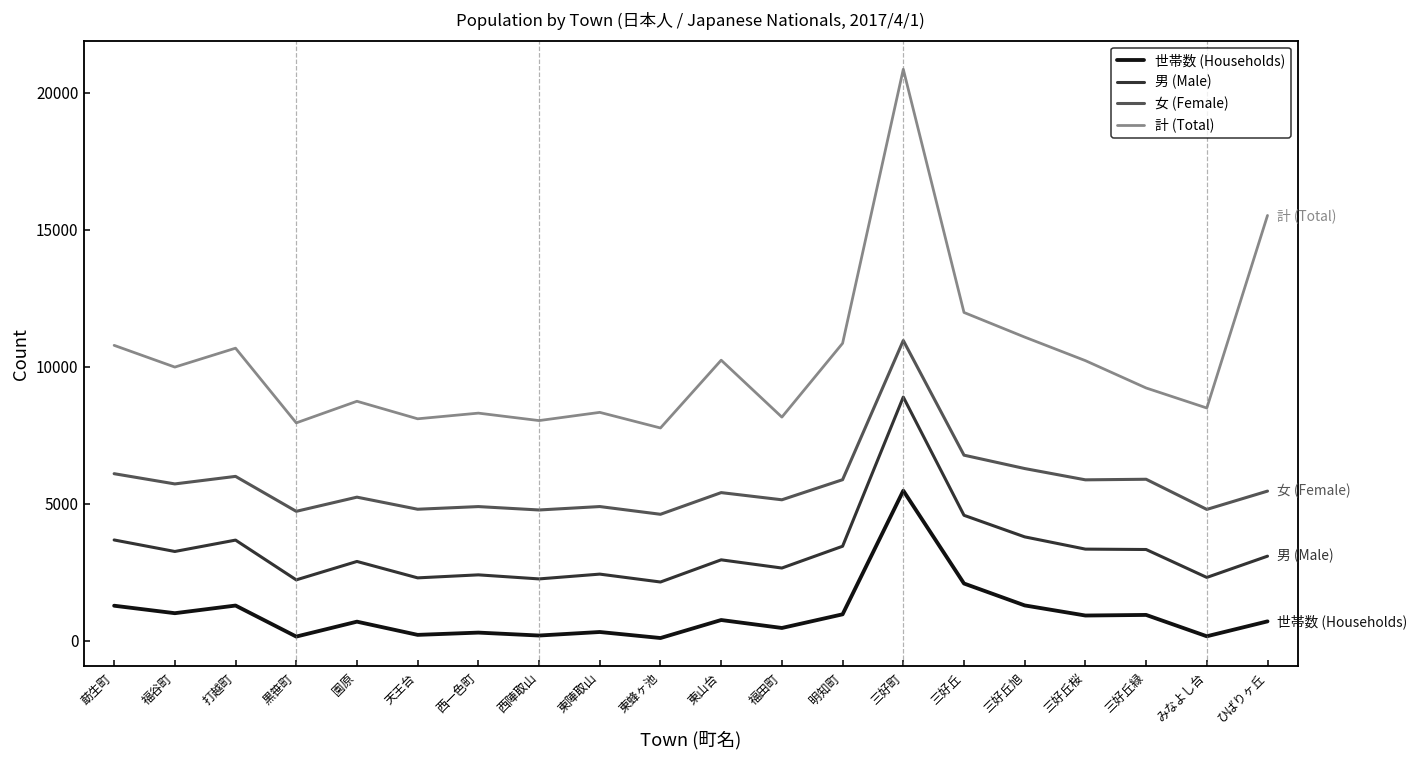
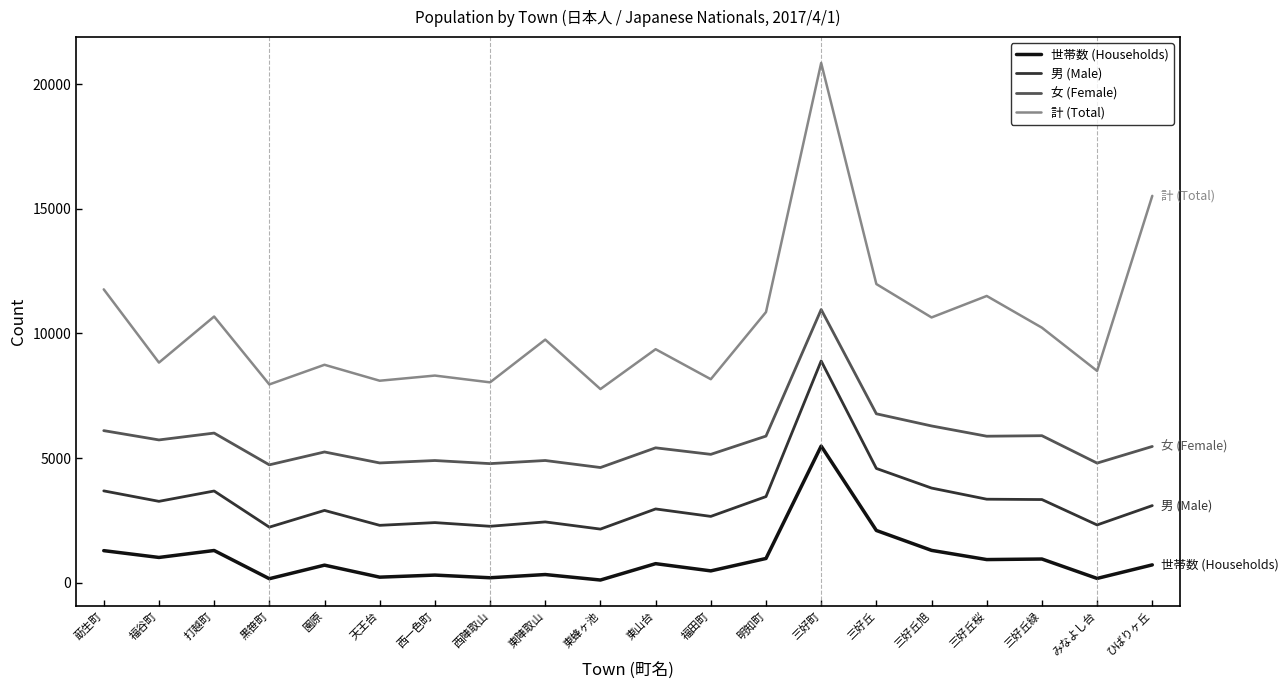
計 (Total), 莇生町: 10800 -> 11800
計 (Total), 福谷町: 10000 -> 8800
計 (Total), 東陣取山: 8300 -> 9800
計 (Total), 東山台: 10200 -> 9400
計 (Total), 三好丘旭: 11100 -> 10600
計 (Total), 三好丘桜: 10200 -> 11500
計 (Total), 三好丘緑: 9200 -> 10200
